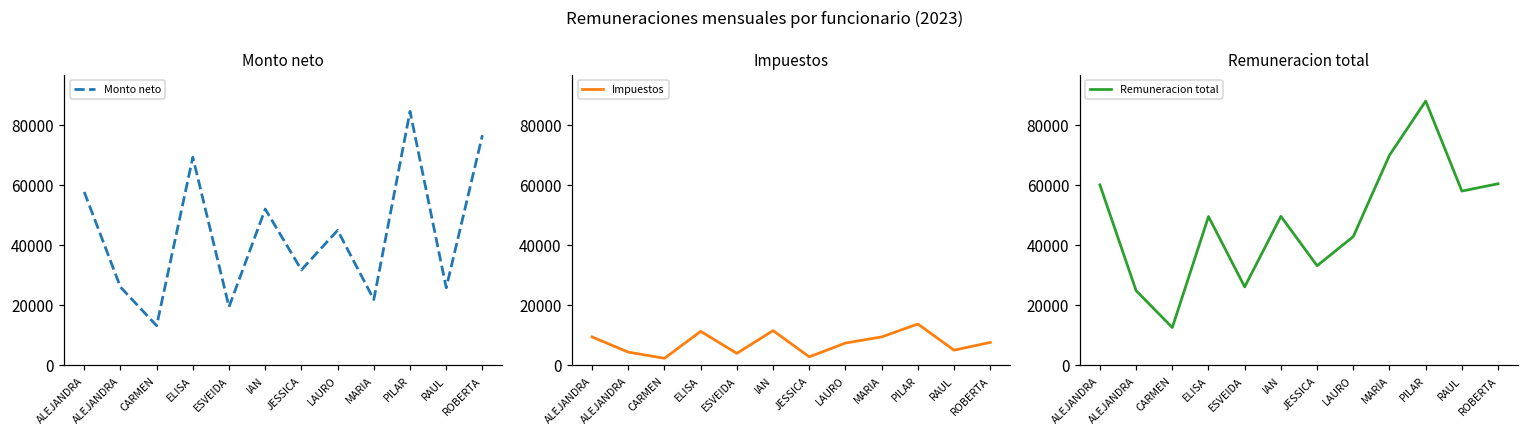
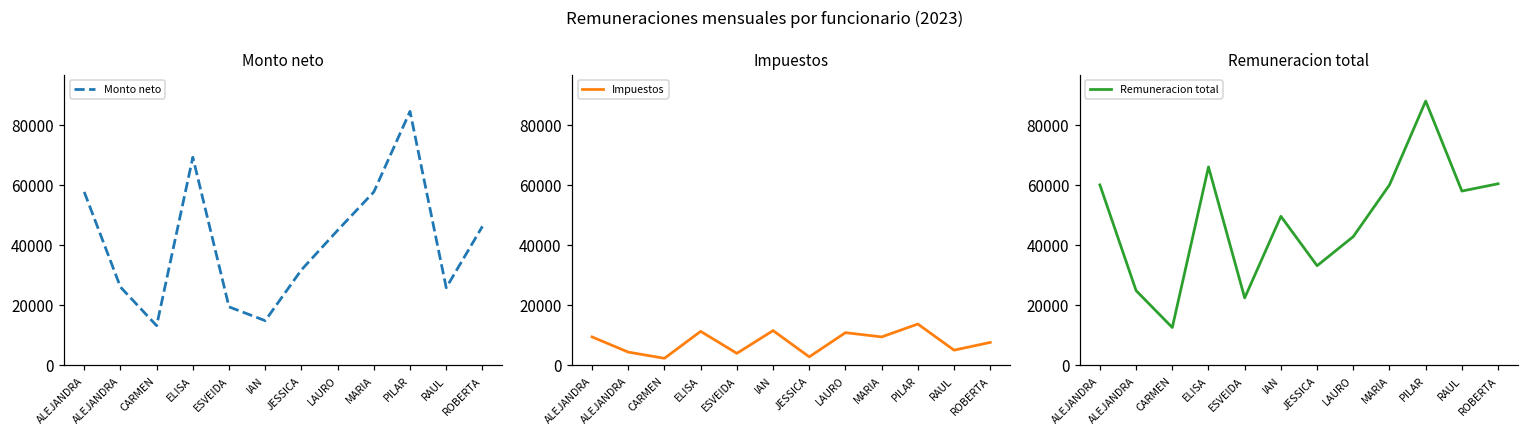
Monto neto, IAN: 52000 -> 15000
Monto neto, MARIA: 22000 -> 58000
Monto neto, ROBERTA: 77000 -> 46000
Impuestos, LAURO: 7000 -> 11000
Remuneracion total, ELISA: 49000 -> 66000
Remuneracion total, ESVEIDA: 26000 -> 22000
Remuneracion total, MARIA: 70000 -> 60000
